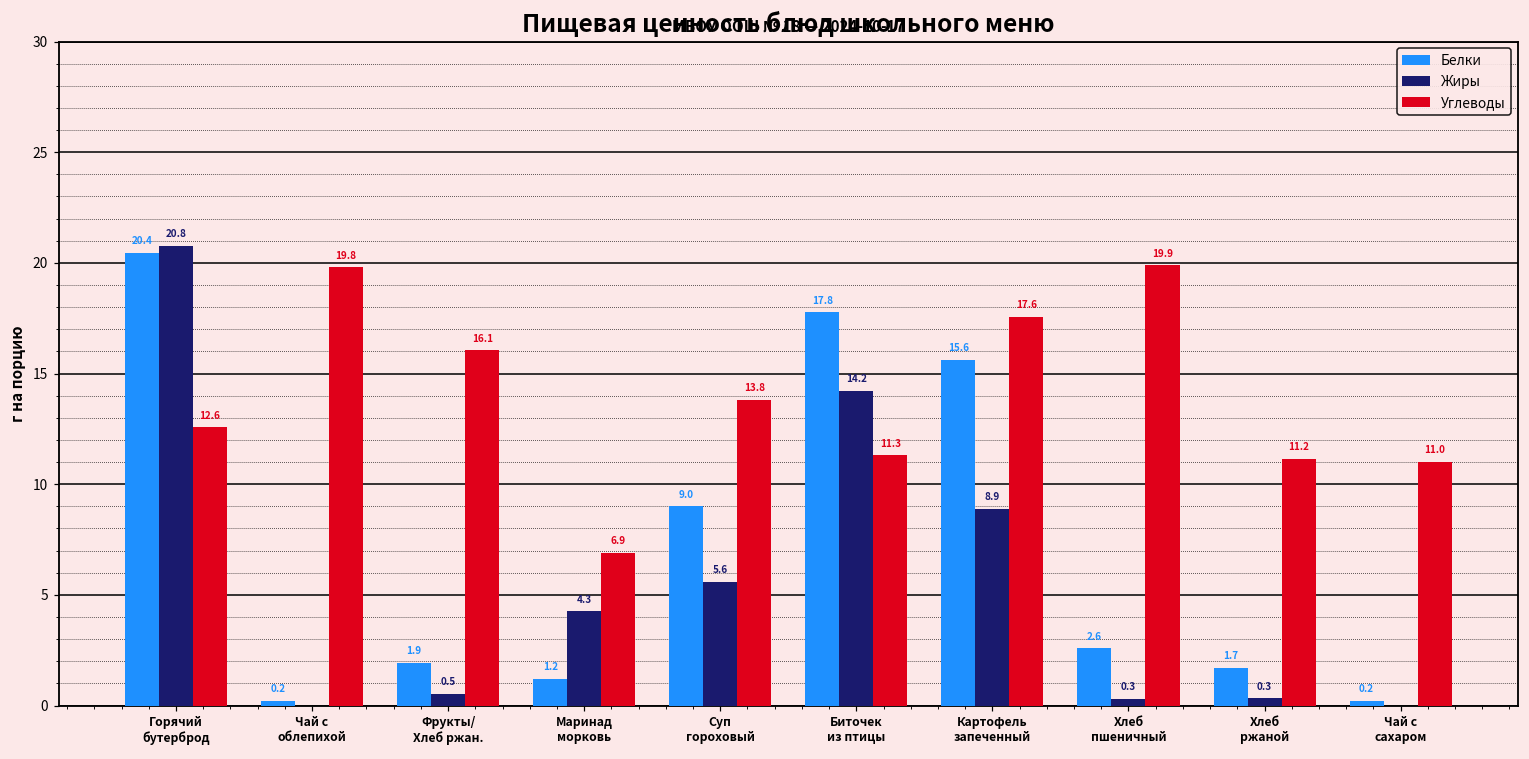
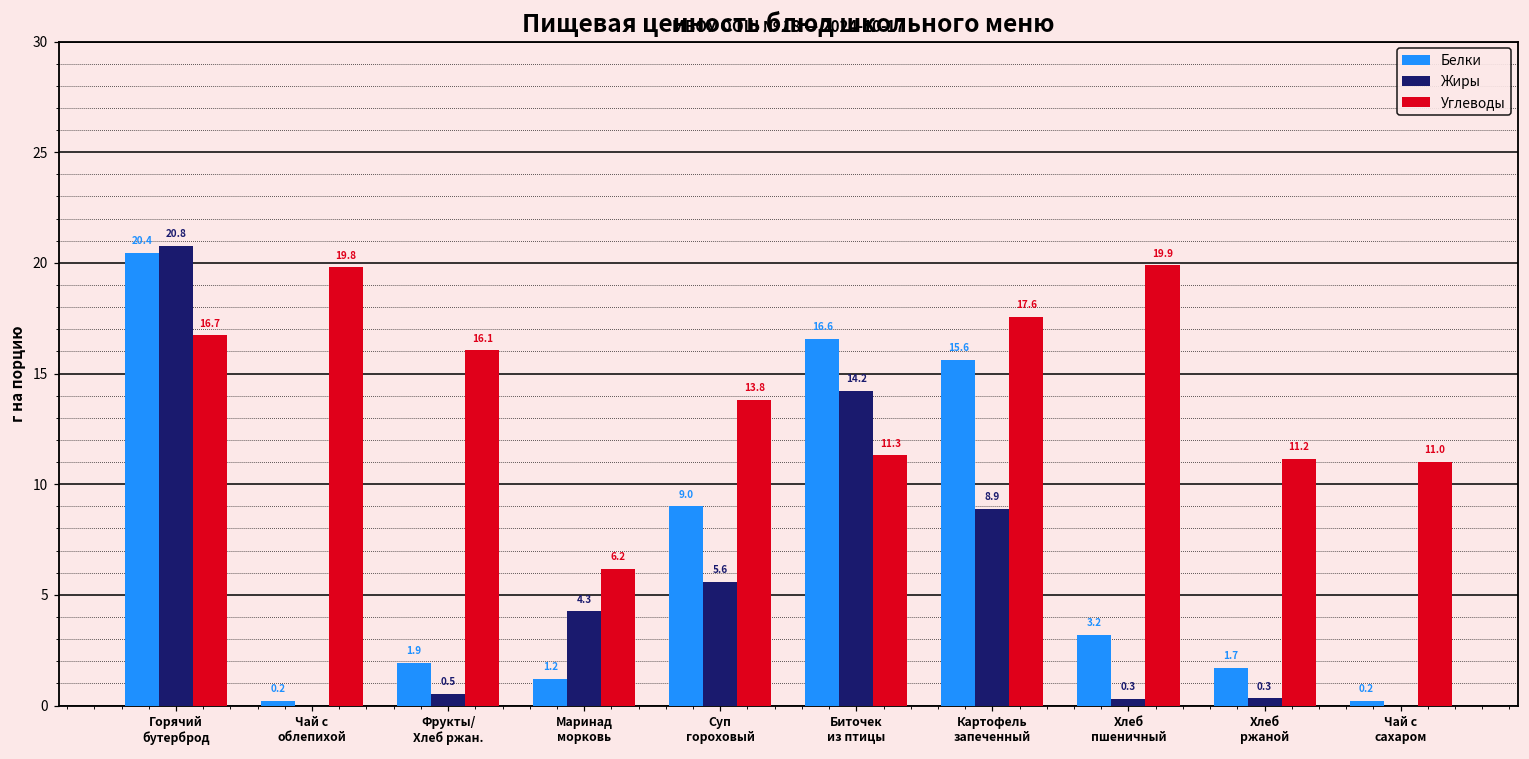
Углеводы, Горячий бутерброд: 12.6 -> 16.7
Углеводы, Маринад морковь: 6.9 -> 6.2
Белки, Биточек из птицы: 17.8 -> 16.6
Белки, Хлеб пшеничный: 2.6 -> 3.2
